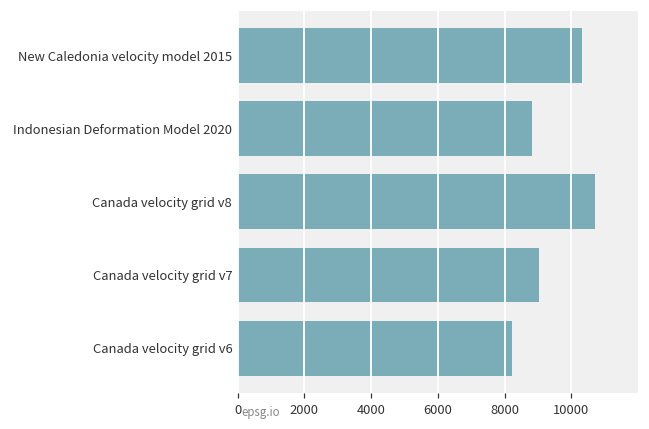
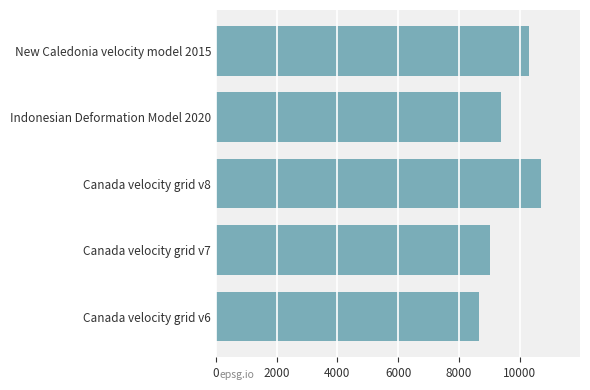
Indonesian Deformation Model 2020: 8800 -> 9400
Canada velocity grid v6: 8200 -> 8700
